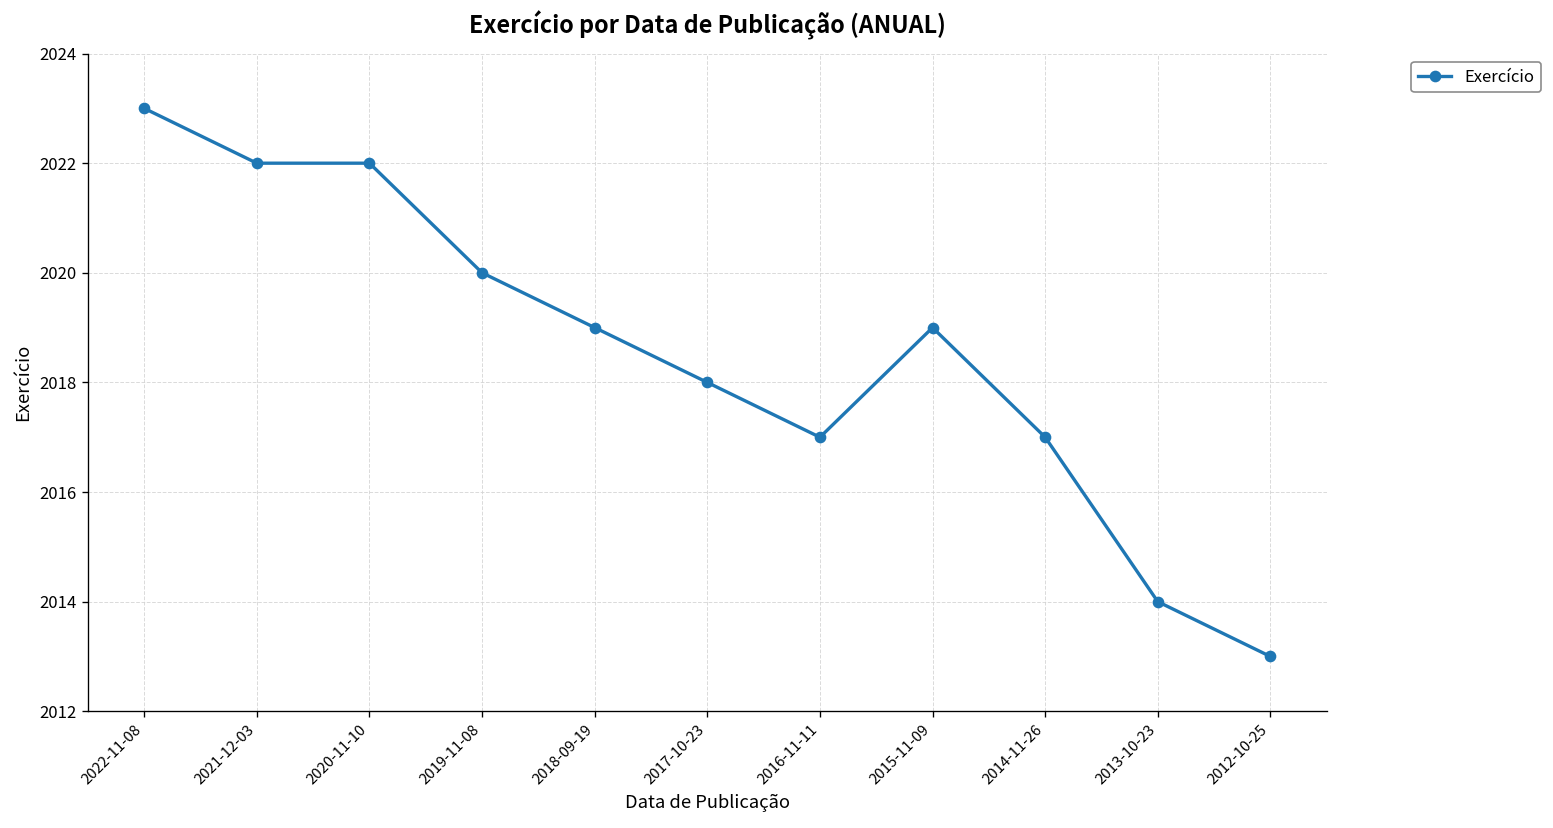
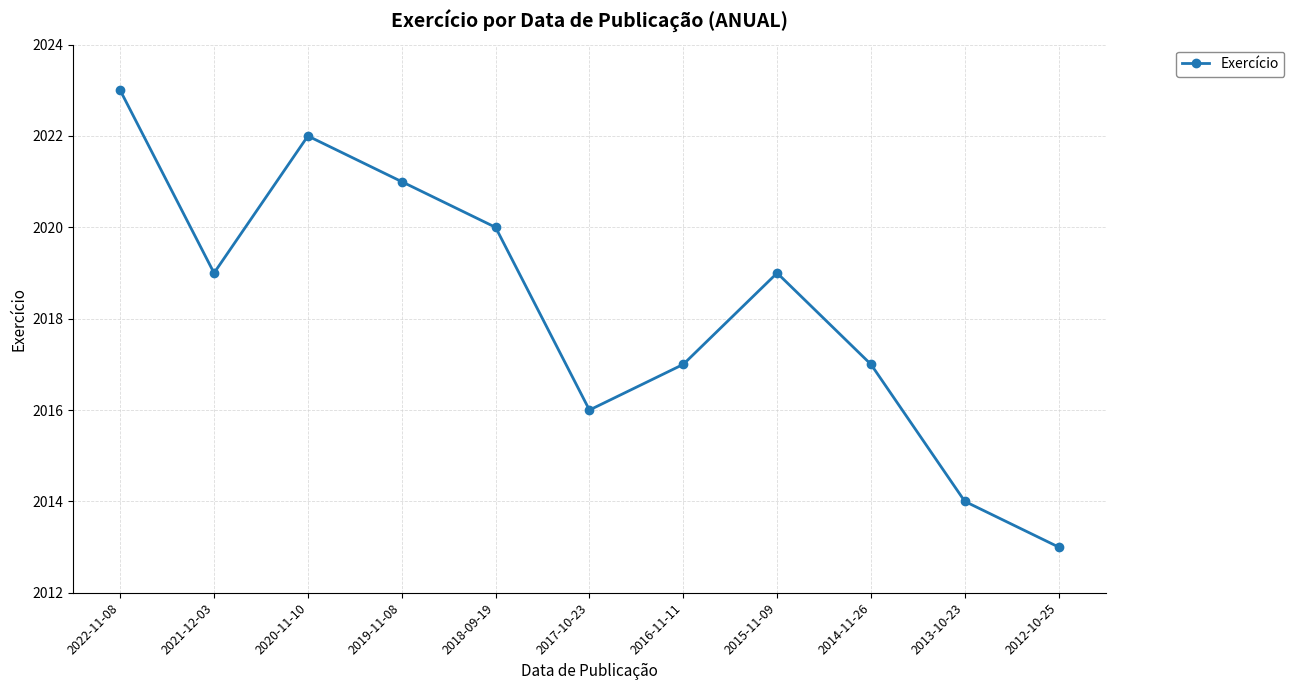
2021-12-03: 2022 -> 2019
2019-11-08: 2020 -> 2021
2018-09-19: 2019 -> 2020
2017-10-23: 2018 -> 2016
